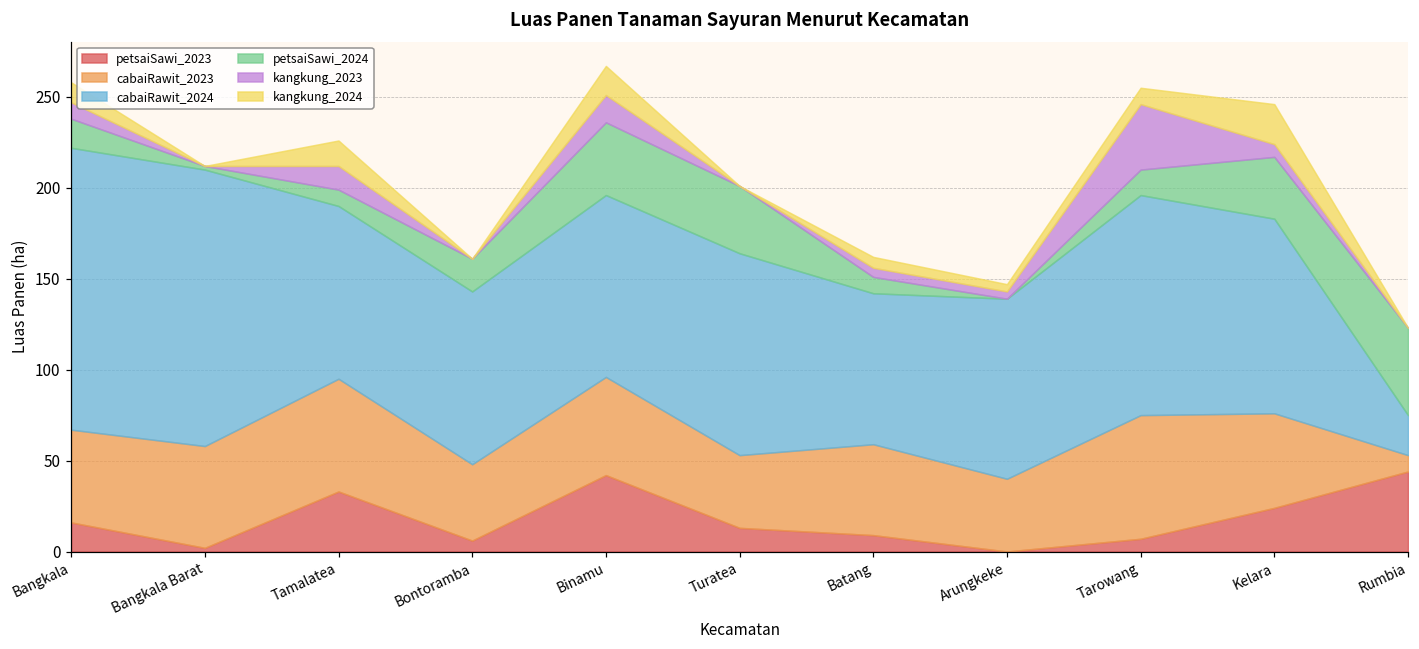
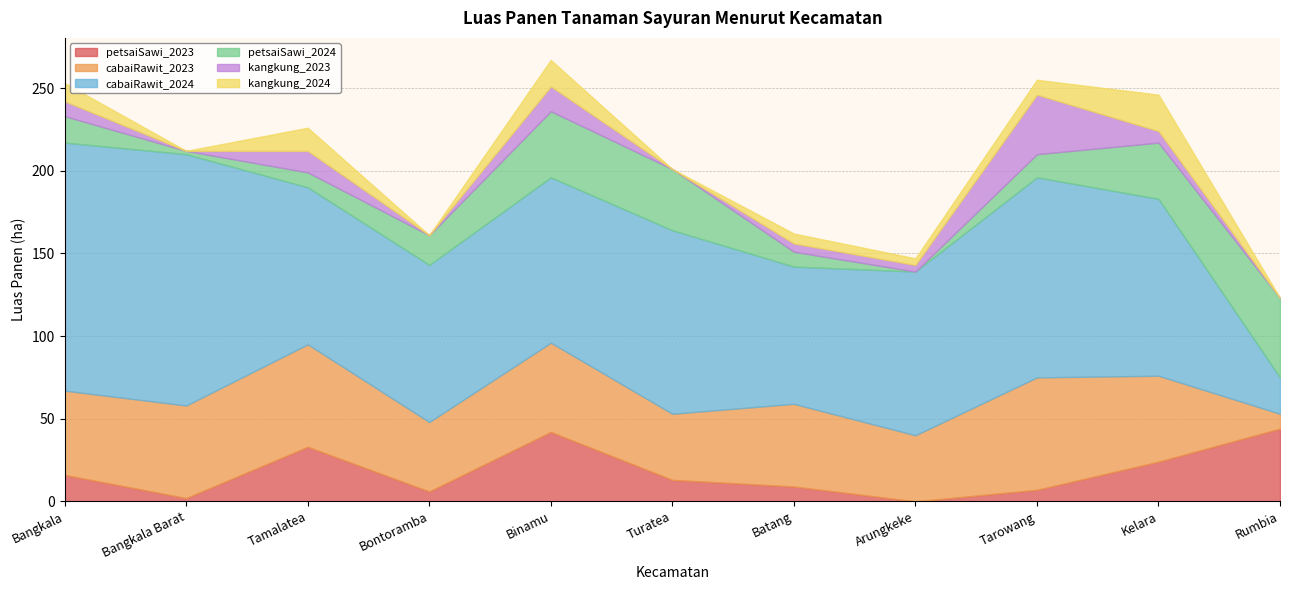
cabaiRawit_2024, Bangkala: 155 -> 150
